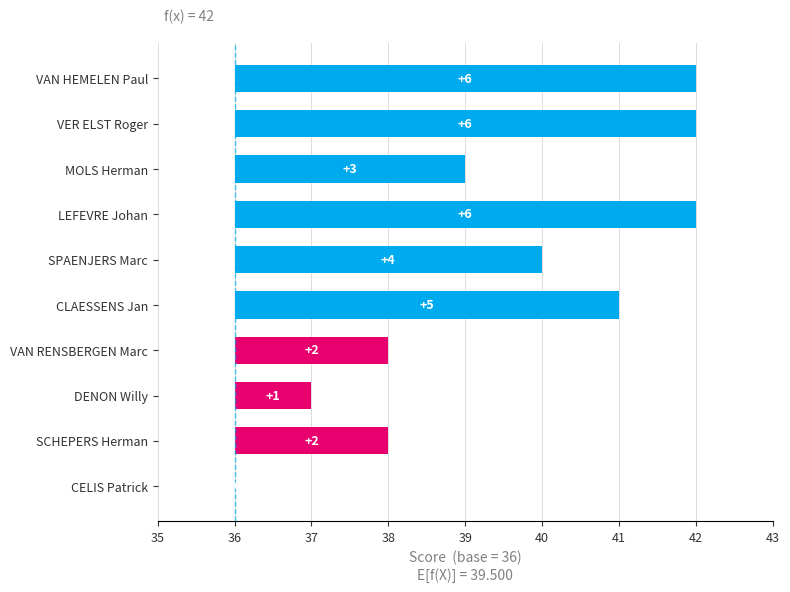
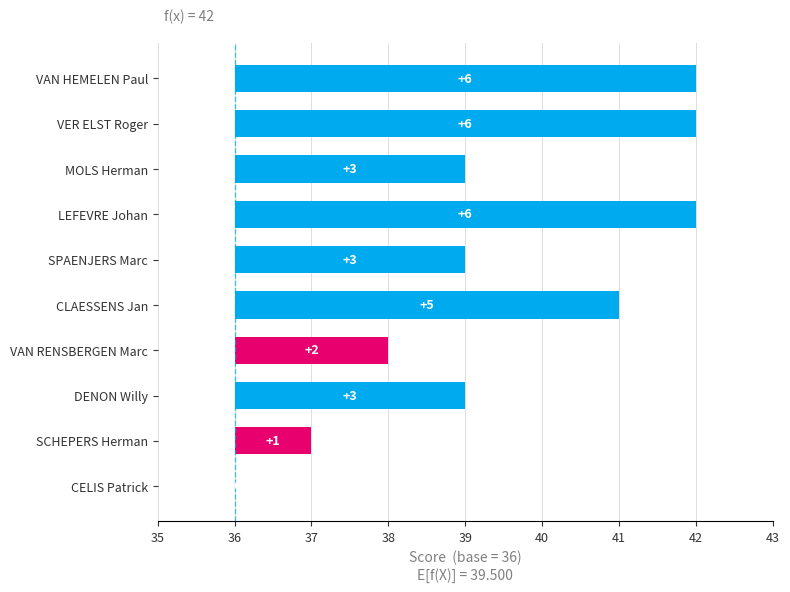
SPAENJERS Marc: +4 -> +3
DENON Willy: +1 -> +3
SCHEPERS Herman: +2 -> +1
